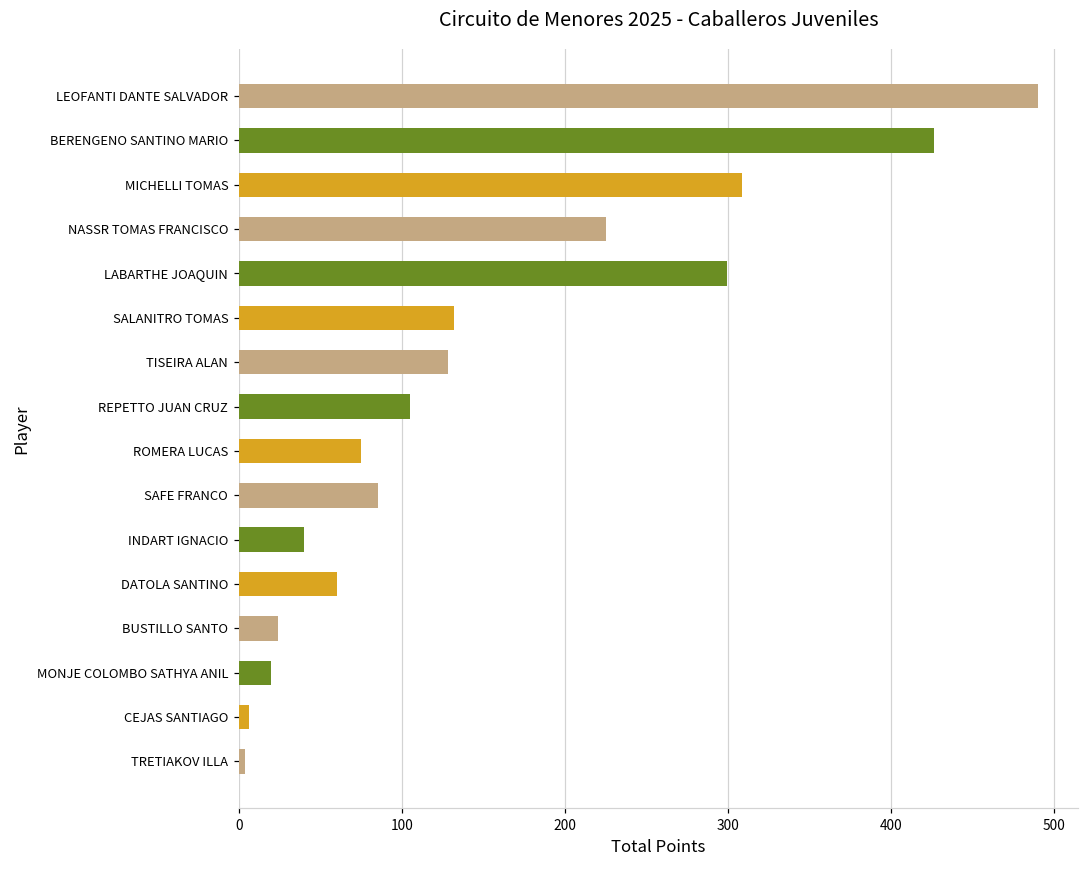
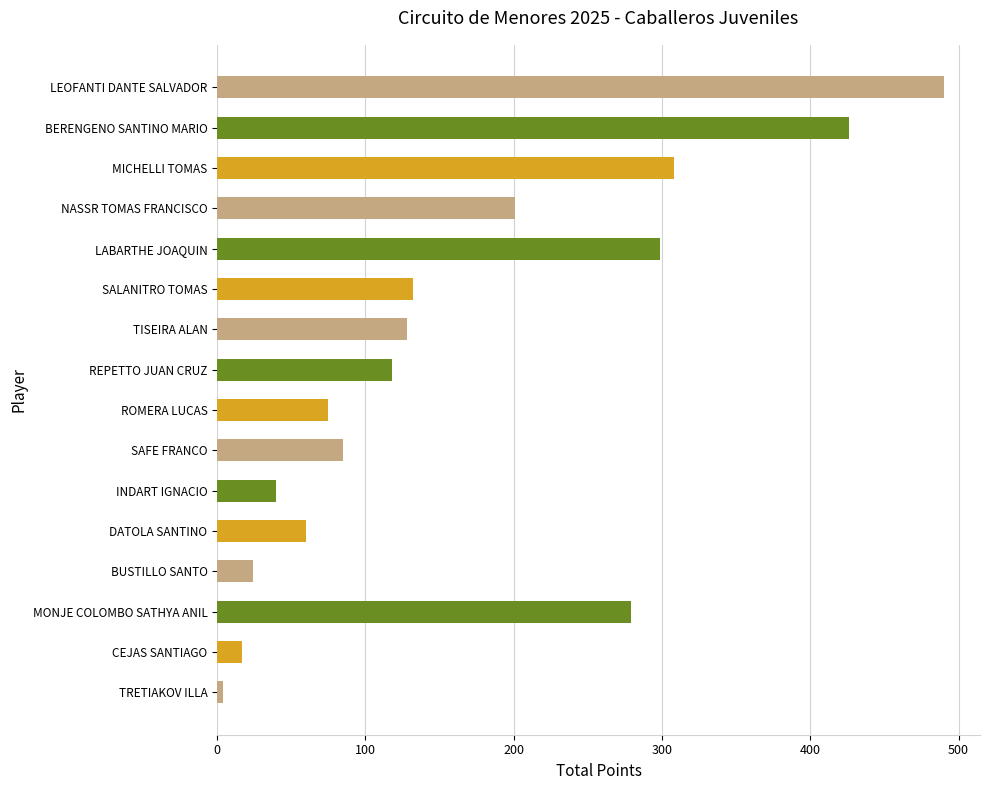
NASSR TOMAS FRANCISCO: 225 -> 201
REPETTO JUAN CRUZ: 105 -> 118
MONJE COLOMBO SATHYA ANIL: 20 -> 279
CEJAS SANTIAGO: 6 -> 17
